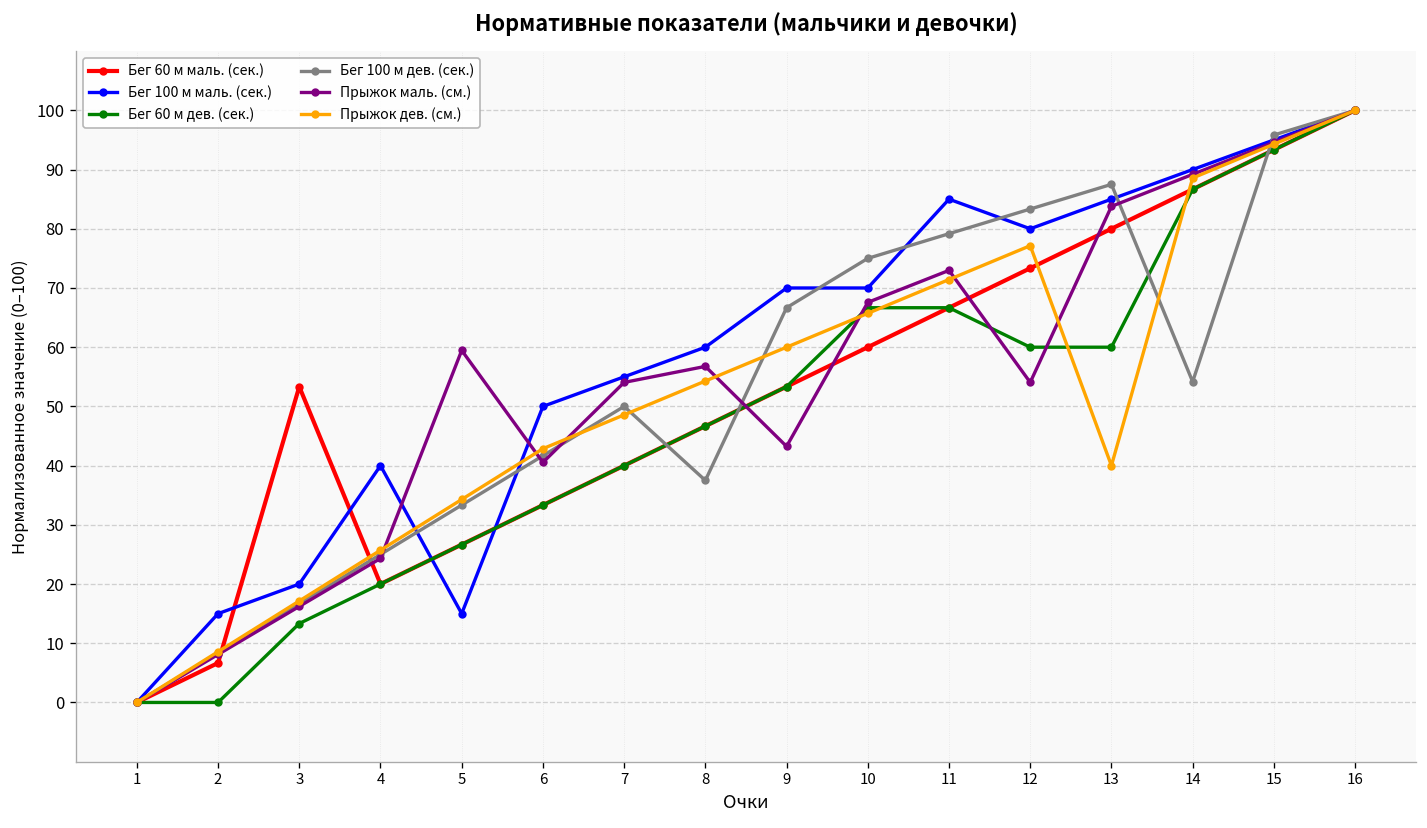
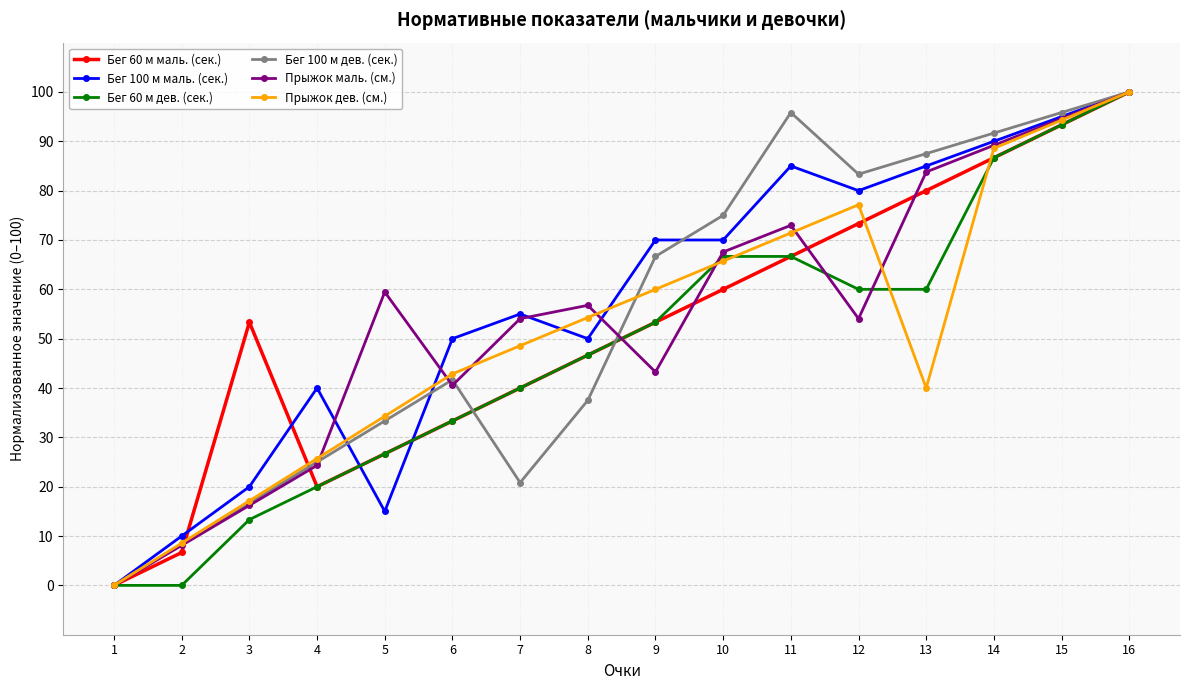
Бег 100 м маль. (сек.), 2: 15 -> 10
Бег 100 м дев. (сек.), 7: 50 -> 21
Бег 100 м маль. (сек.), 8: 60 -> 50
Бег 100 м дев. (сек.), 11: 79 -> 96
Бег 100 м дев. (сек.), 14: 54 -> 92
